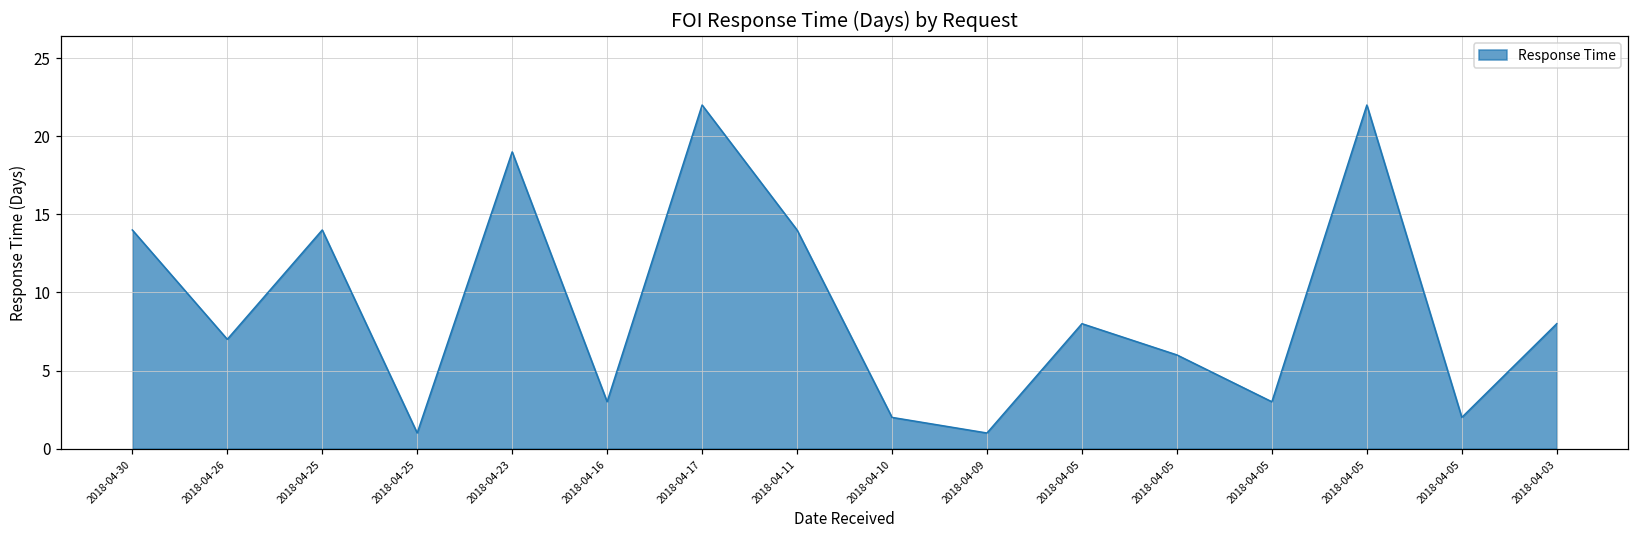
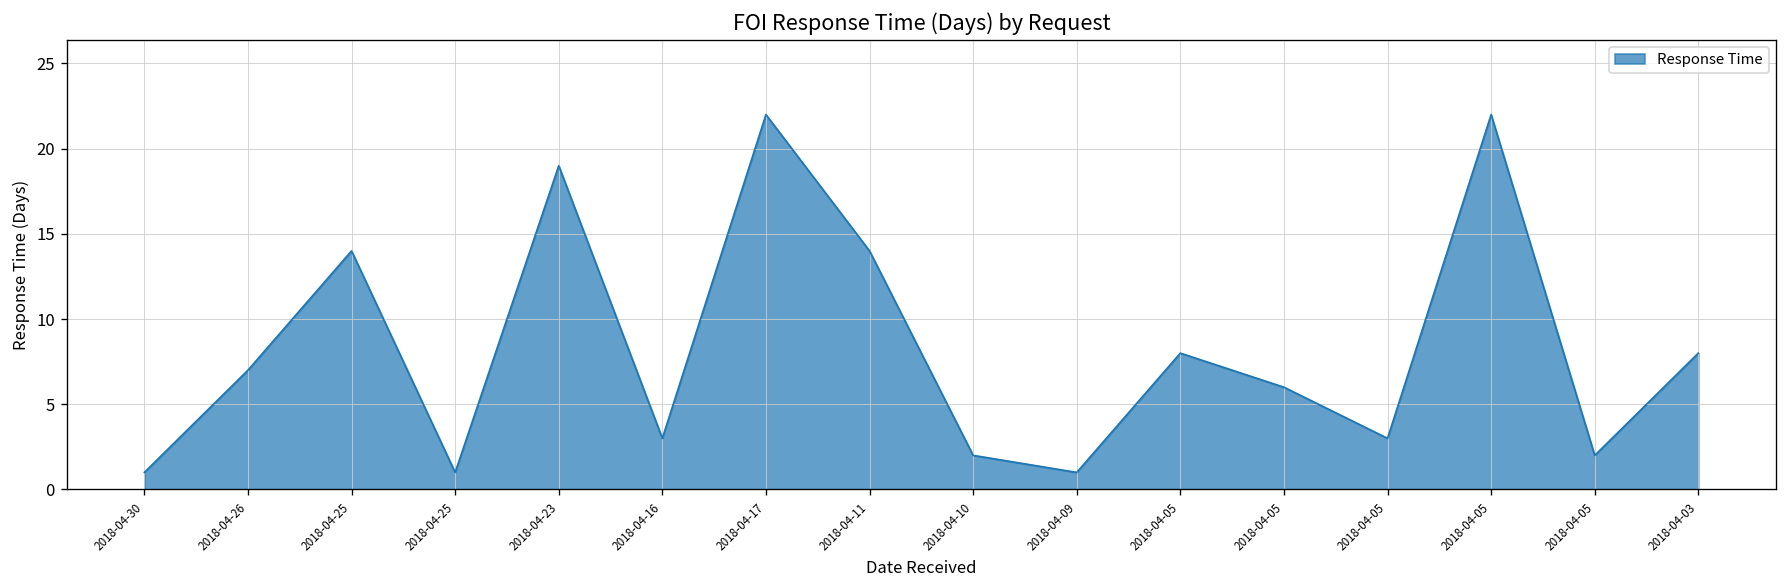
2018-04-30: 14 -> 1
